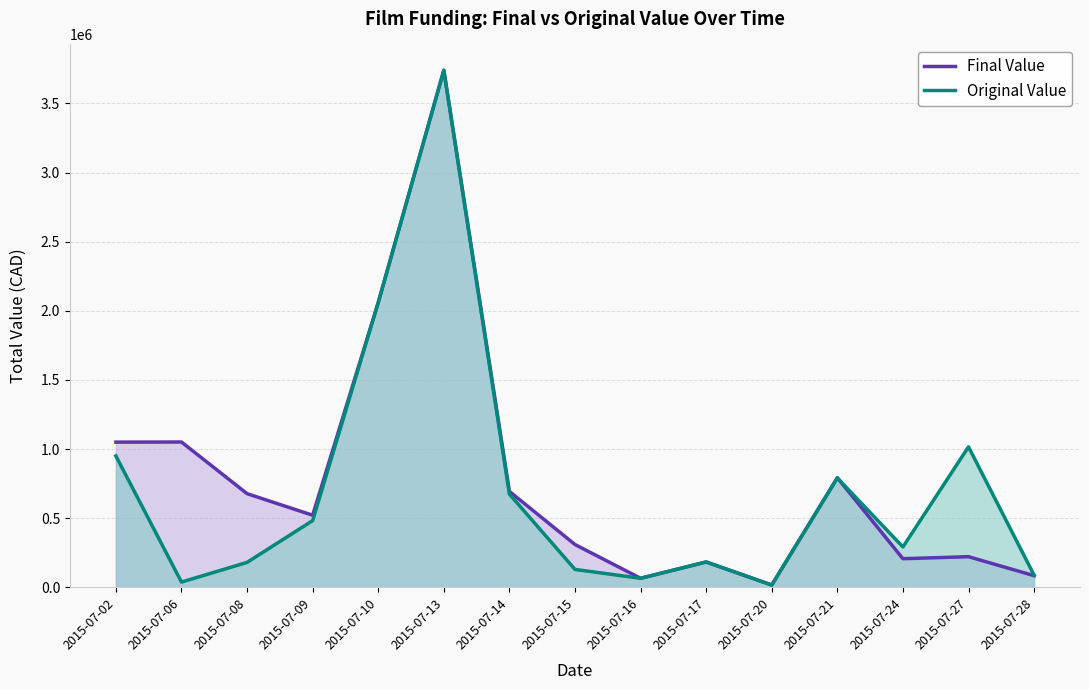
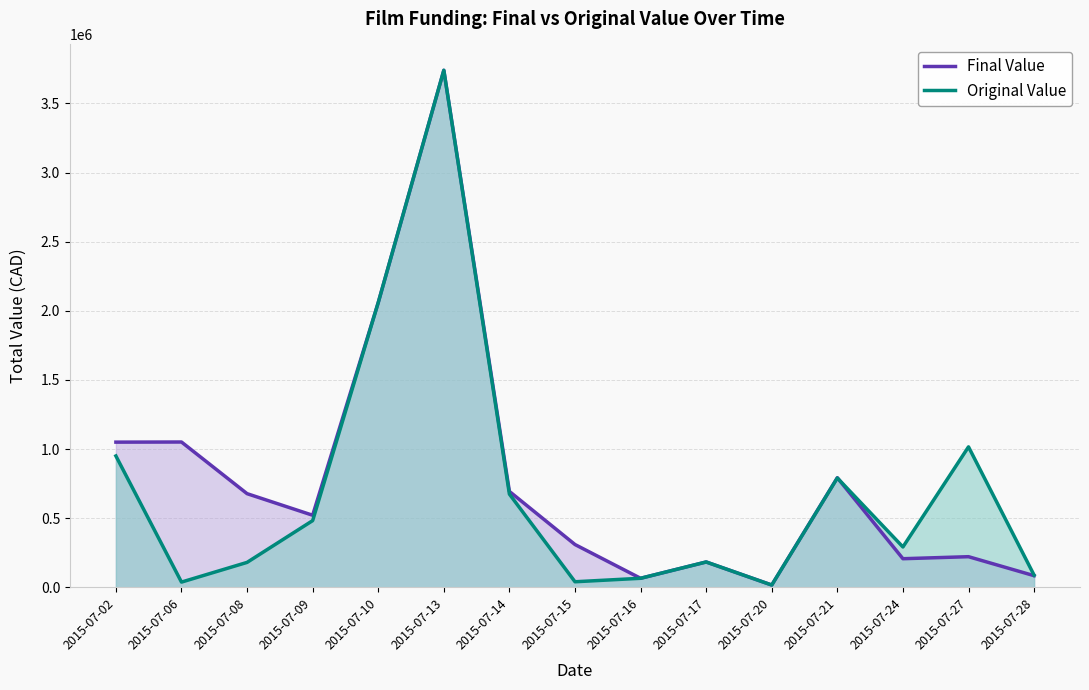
Original Value, 2015-07-15: 130000 -> 40000
